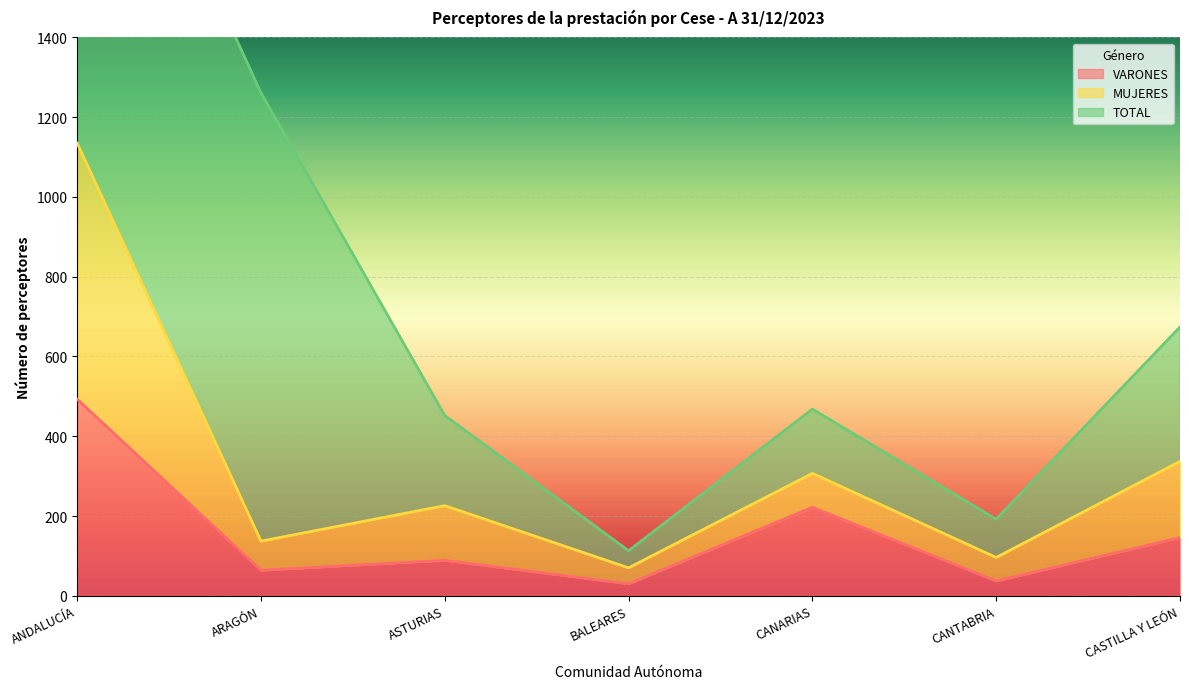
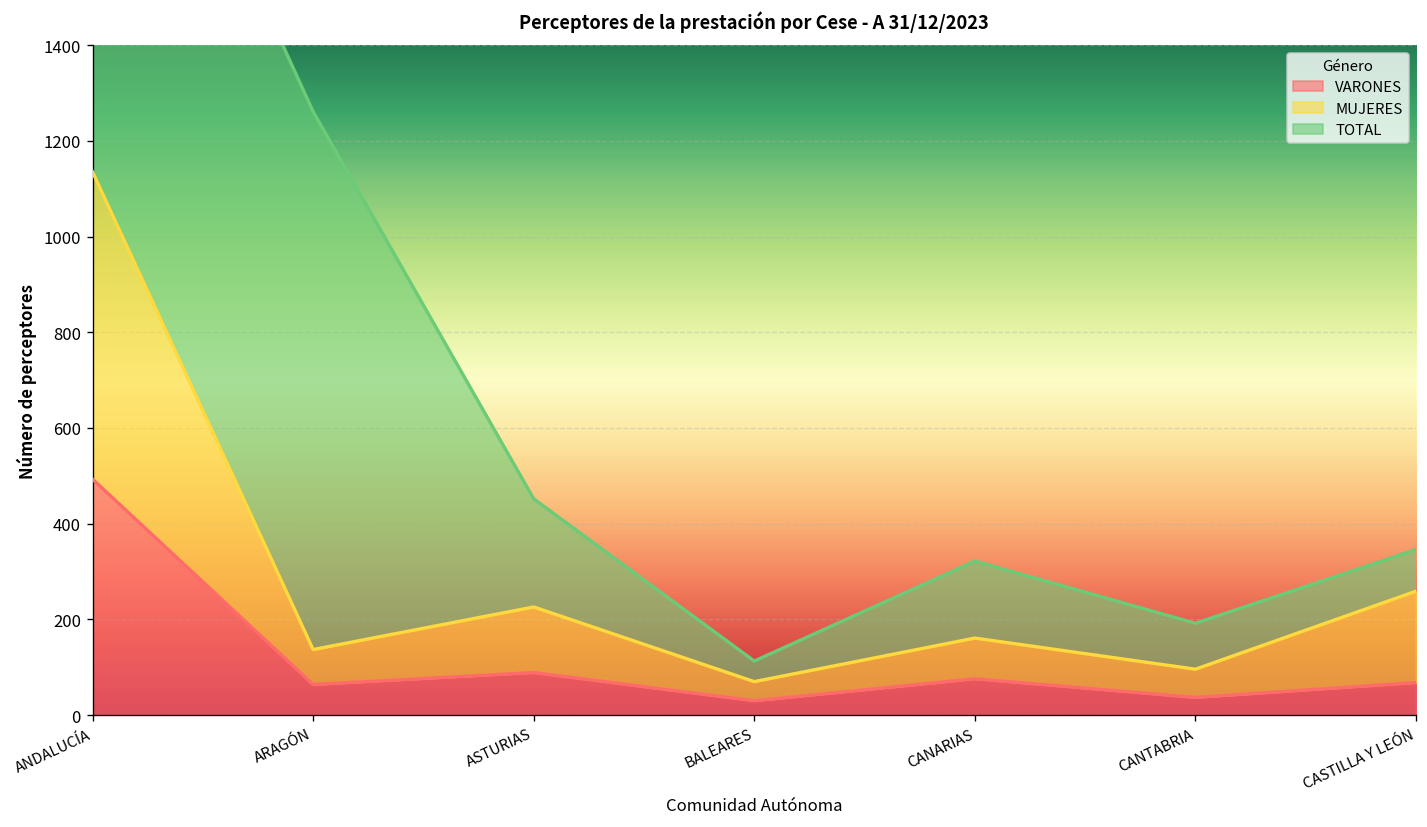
VARONES, CANARIAS: 220 -> 80
VARONES, CASTILLA Y LEÓN: 150 -> 70
TOTAL, CASTILLA Y LEÓN: 340 -> 90
